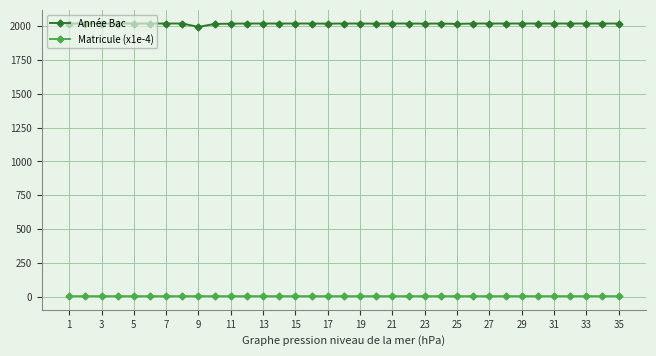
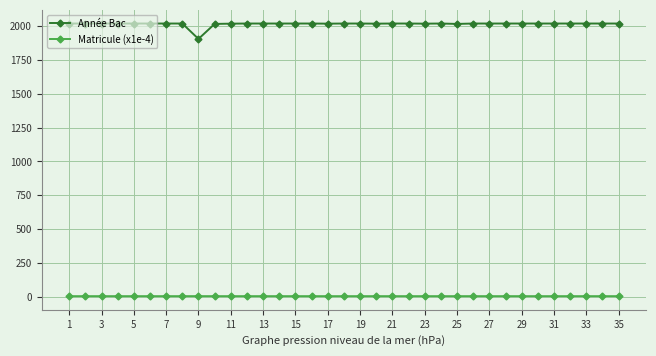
Année Bac, 9: 2000 -> 1910
